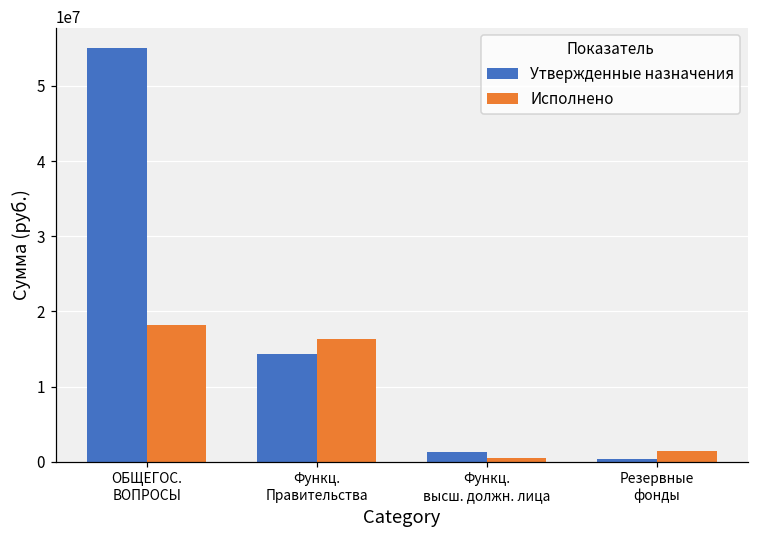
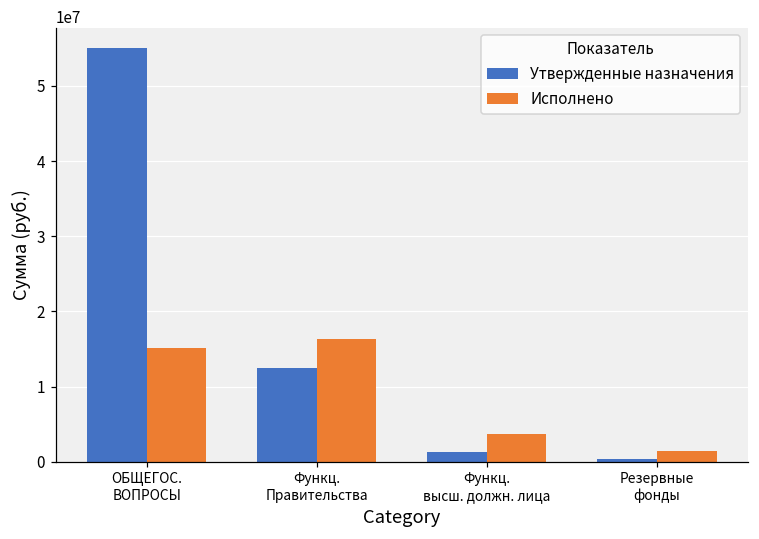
Исполнено, ОБЩЕГОС. ВОПРОСЫ: 18000000 -> 15000000
Утвержденные назначения, Функц. Правительства: 14000000 -> 12000000
Исполнено, Функц. высш. должн. лица: 0 -> 4000000
